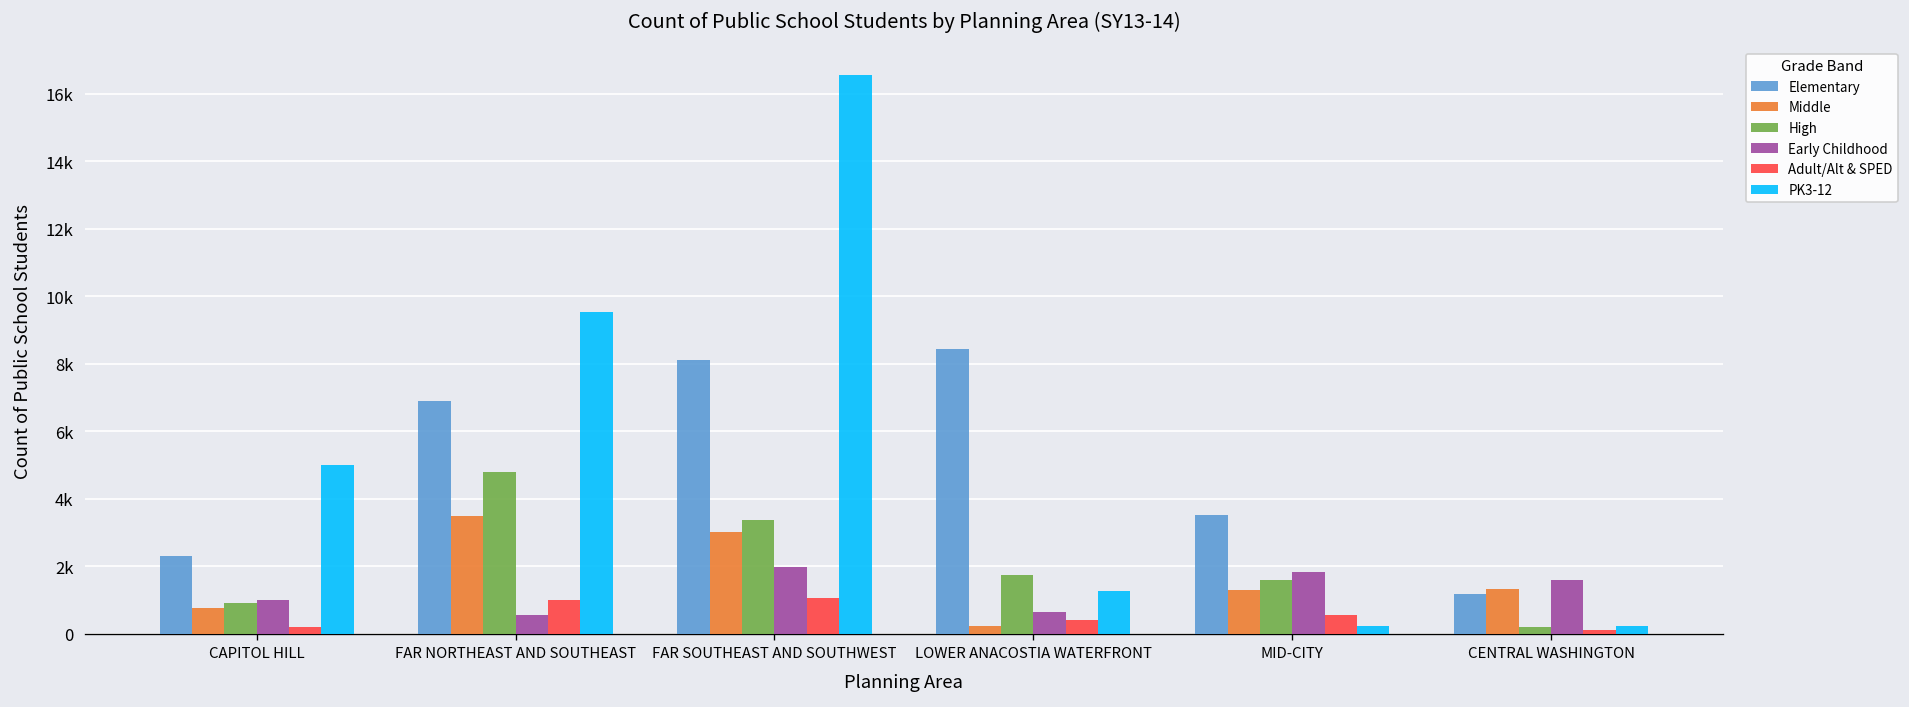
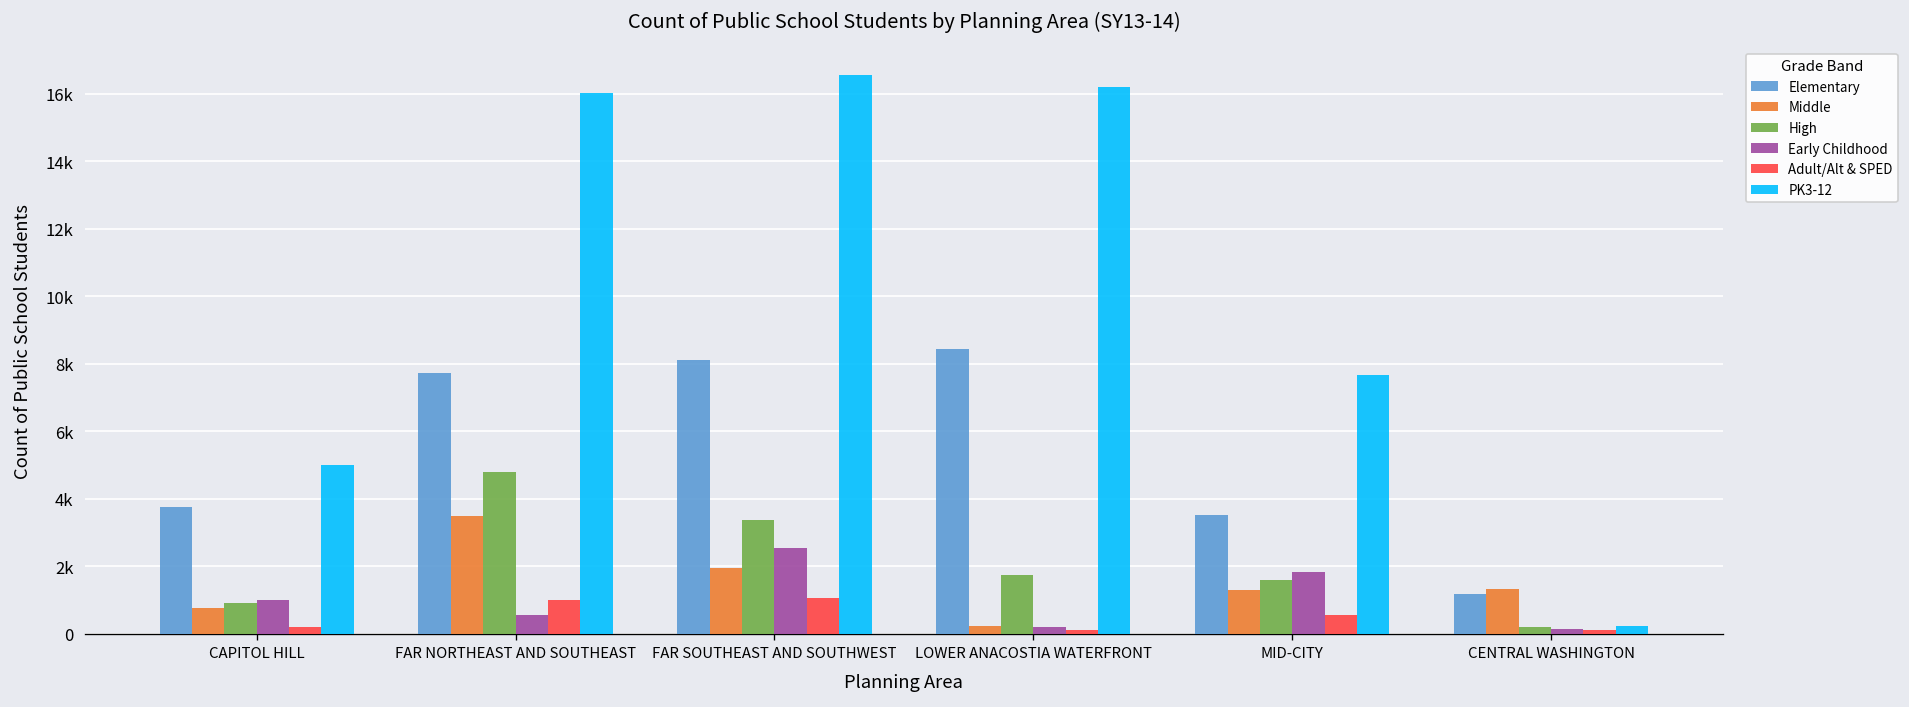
Elementary, CAPITOL HILL: 2300 -> 3800
Elementary, FAR NORTHEAST AND SOUTHEAST: 6900 -> 7700
PK3-12, FAR NORTHEAST AND SOUTHEAST: 9500 -> 16000
Middle, FAR SOUTHEAST AND SOUTHWEST: 3000 -> 2000
Early Childhood, FAR SOUTHEAST AND SOUTHWEST: 2000 -> 2500
Early Childhood, LOWER ANACOSTIA WATERFRONT: 600 -> 200
Adult/Alt & SPED, LOWER ANACOSTIA WATERFRONT: 400 -> 100
PK3-12, LOWER ANACOSTIA WATERFRONT: 1300 -> 16200
PK3-12, MID-CITY: 200 -> 7700
Early Childhood, CENTRAL WASHINGTON: 1600 -> 100
